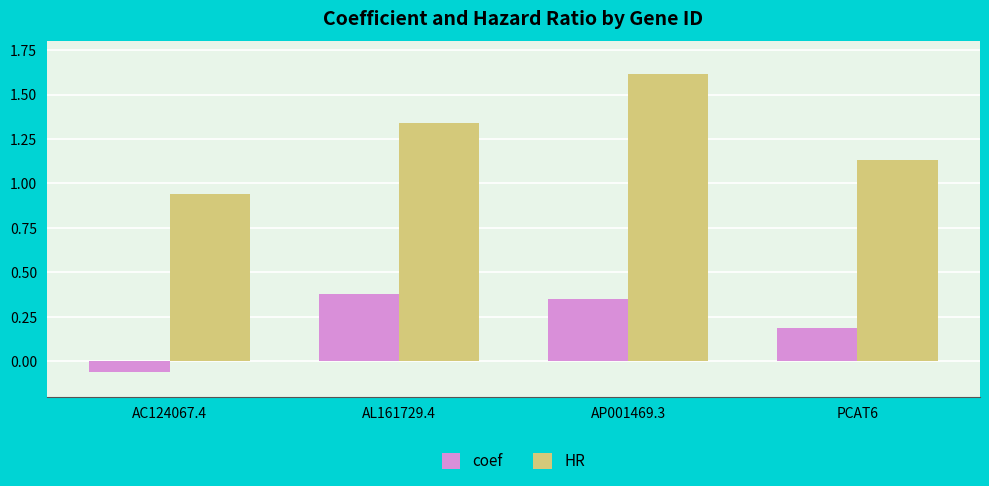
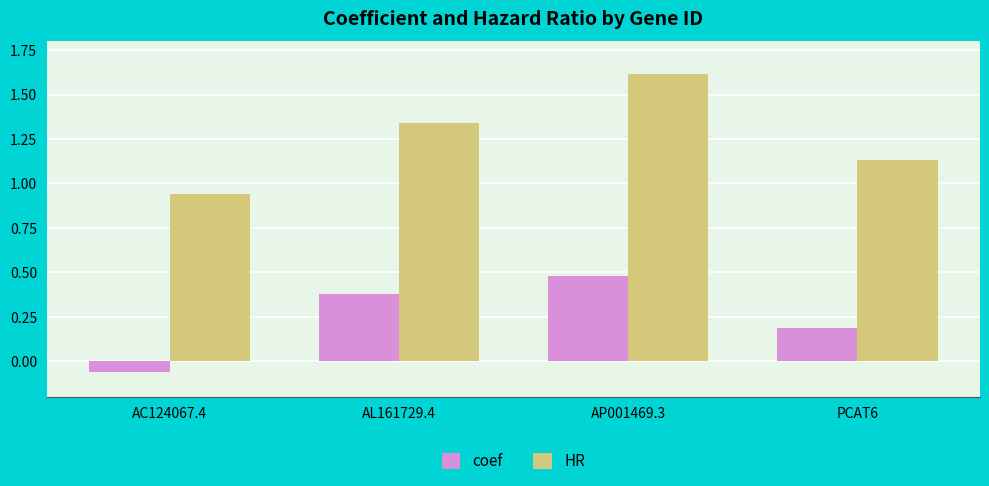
coef, AP001469.3: 0.35 -> 0.48
